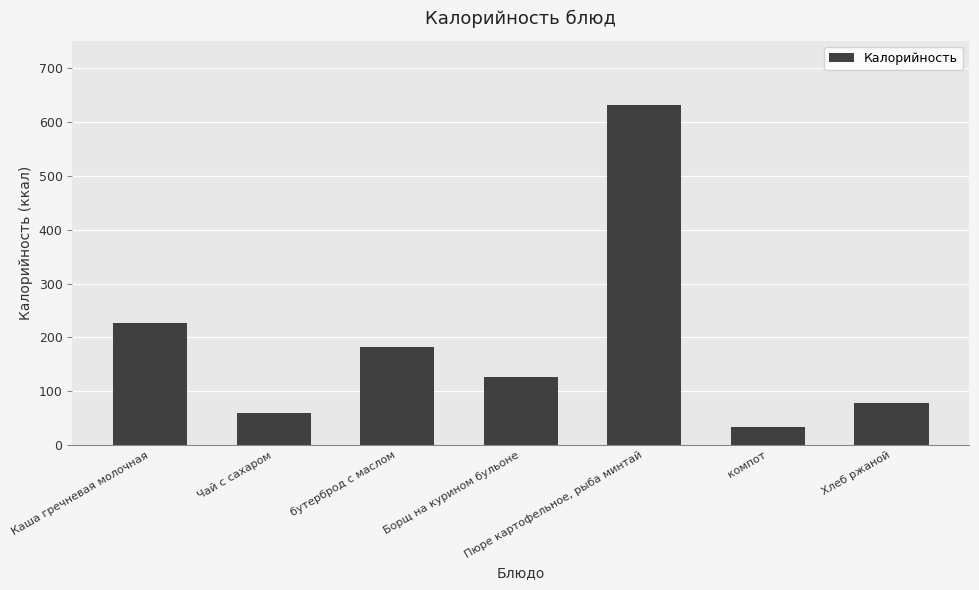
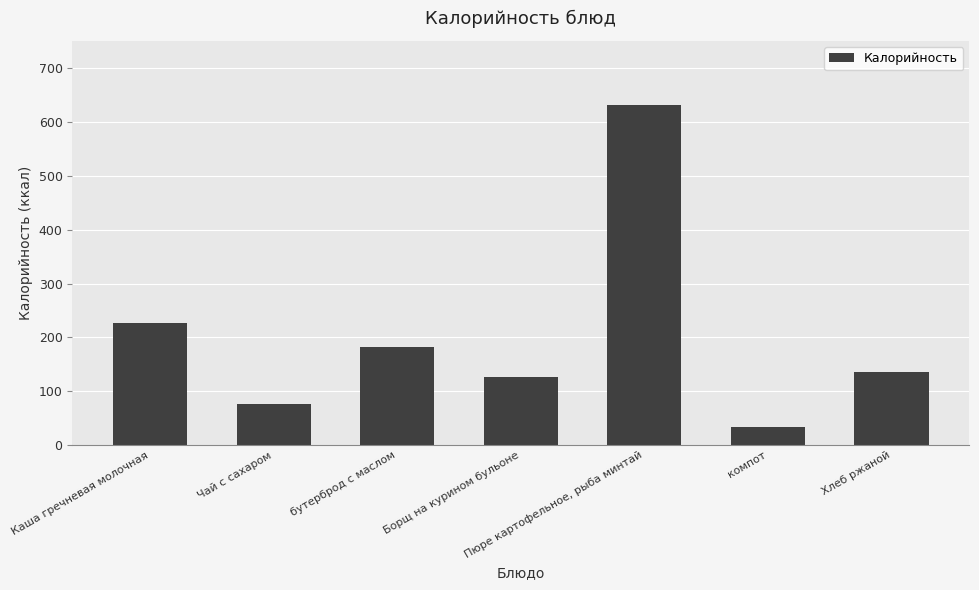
Чай с сахаром: 60 -> 80
Хлеб ржаной: 80 -> 140
